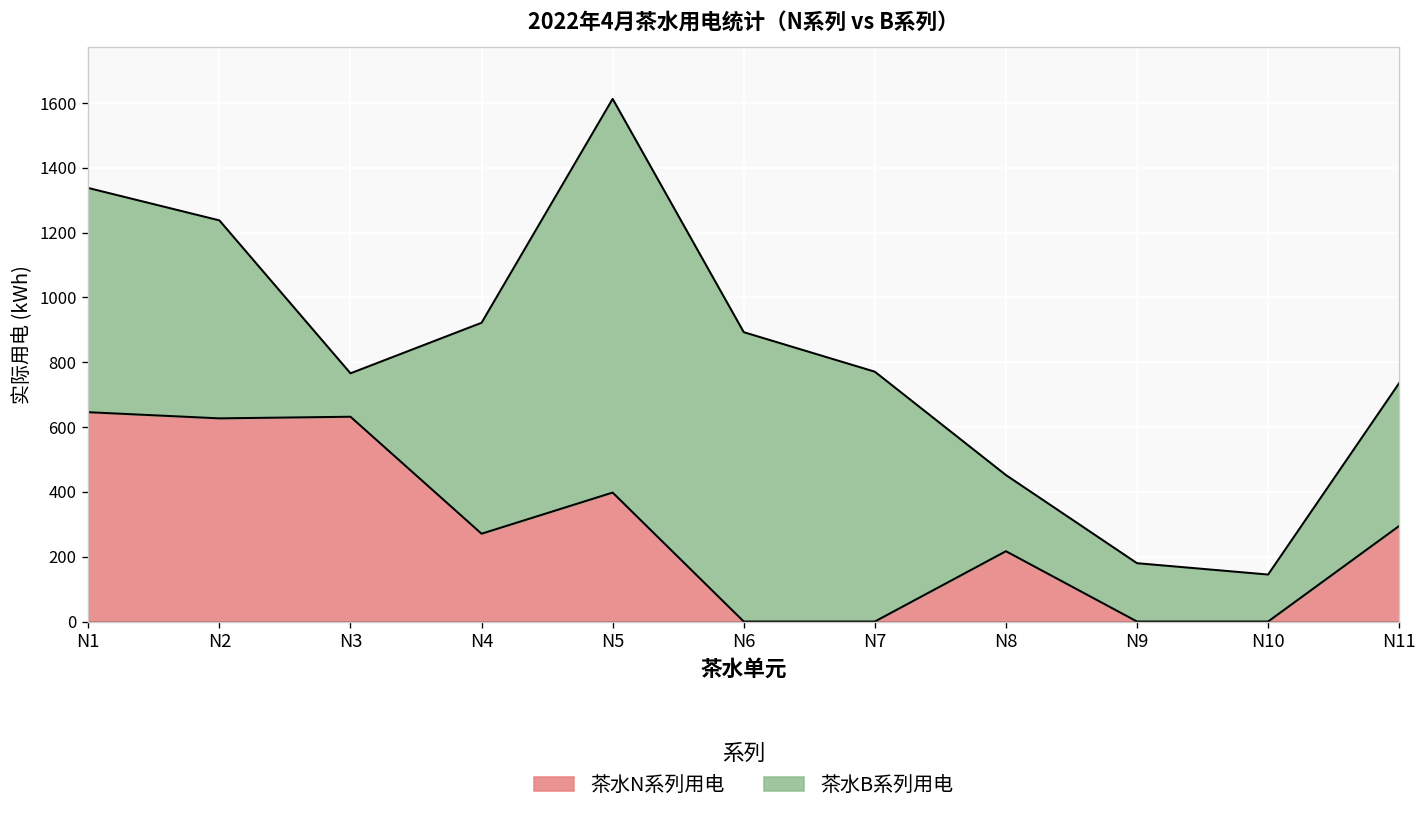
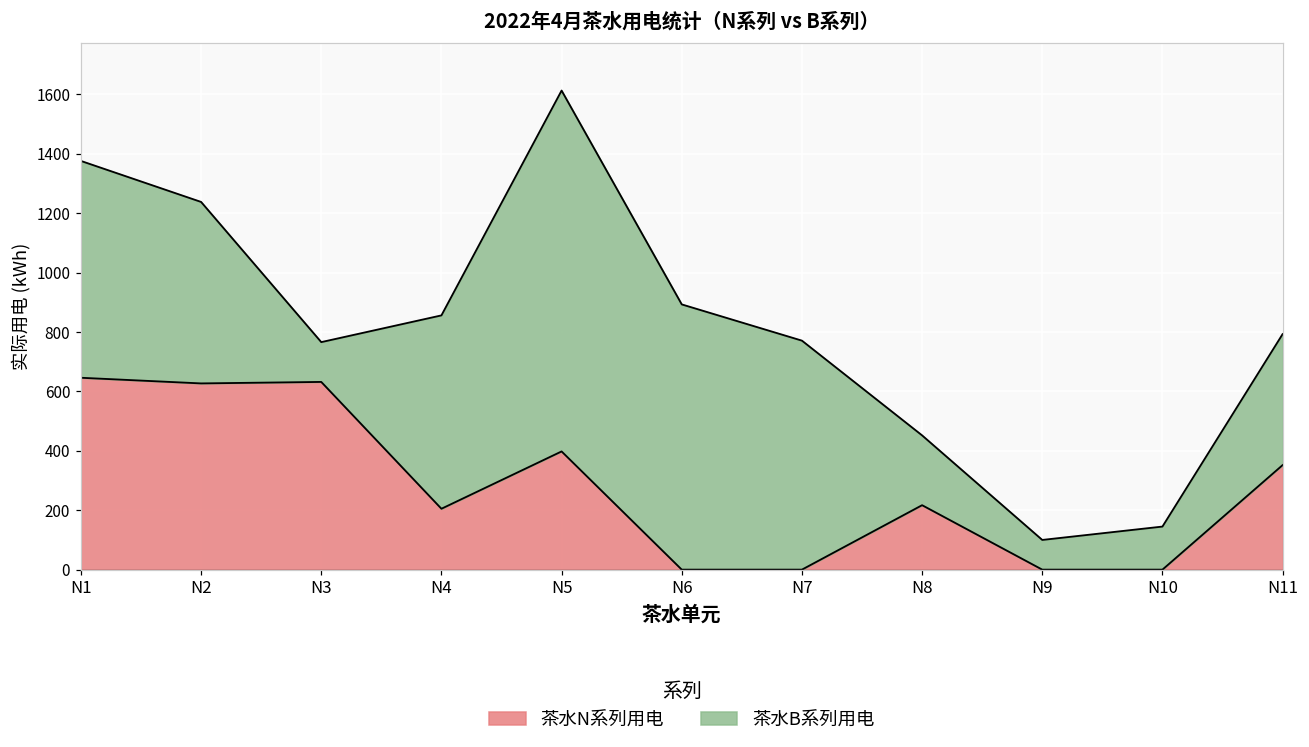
茶水B系列用电, N1: 690 -> 730
茶水N系列用电, N4: 270 -> 210
茶水B系列用电, N9: 180 -> 100
茶水N系列用电, N11: 300 -> 350
